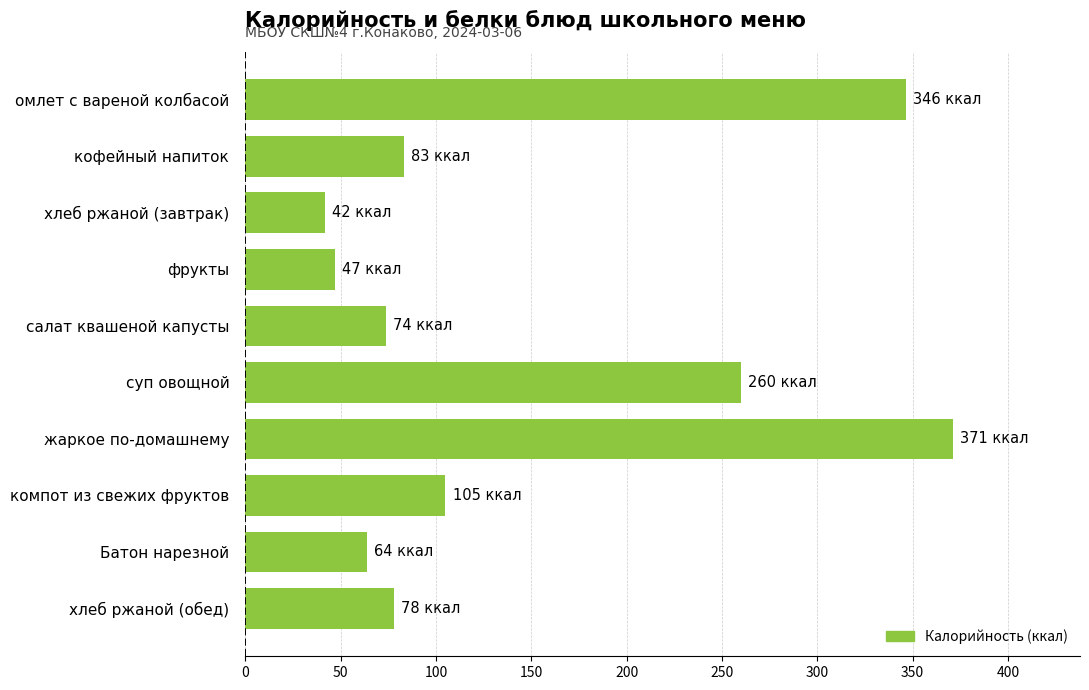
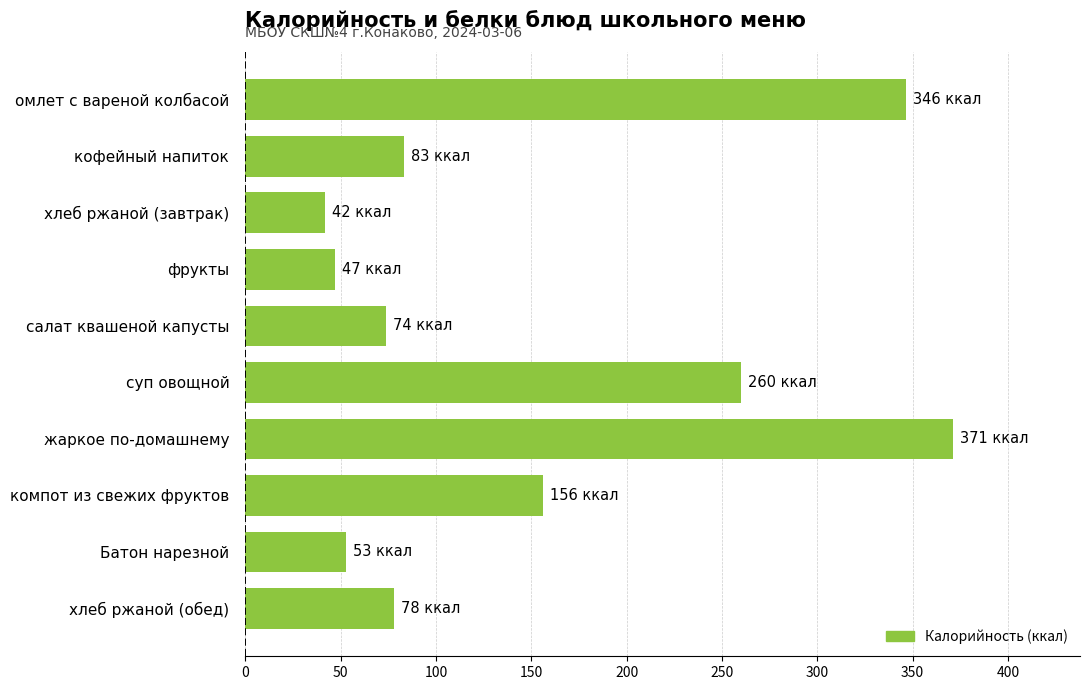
компот из свежих фруктов: 105 -> 156
Батон нарезной: 64 -> 53
